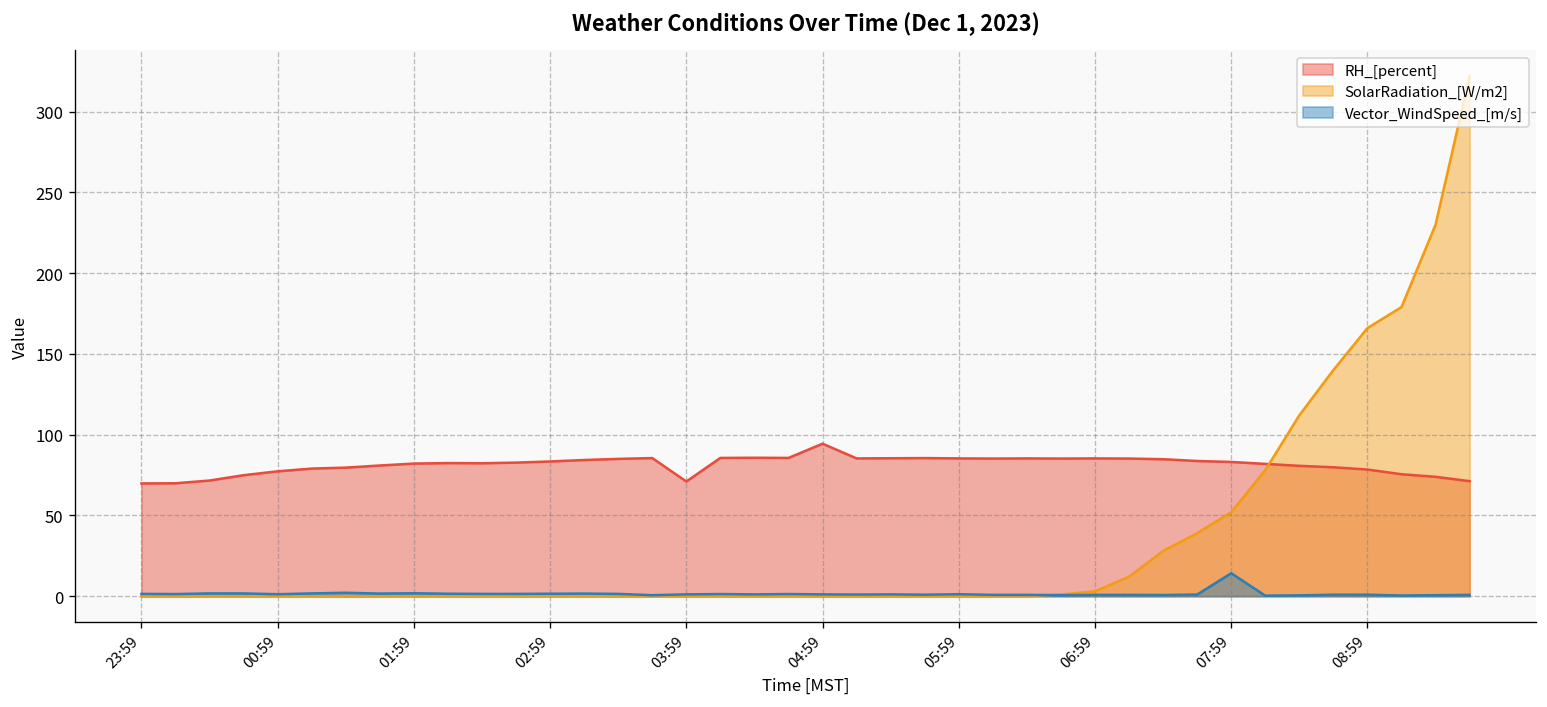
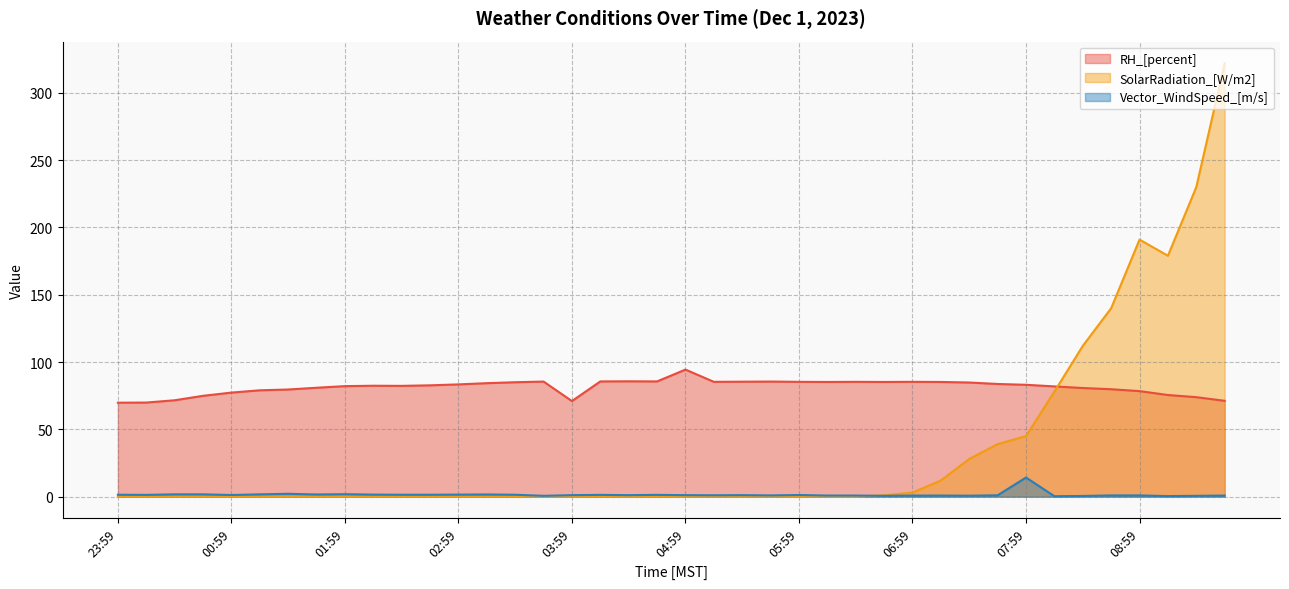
SolarRadiation_[W/m2], 07:59: 52 -> 45
SolarRadiation_[W/m2], 08:59: 166 -> 191
